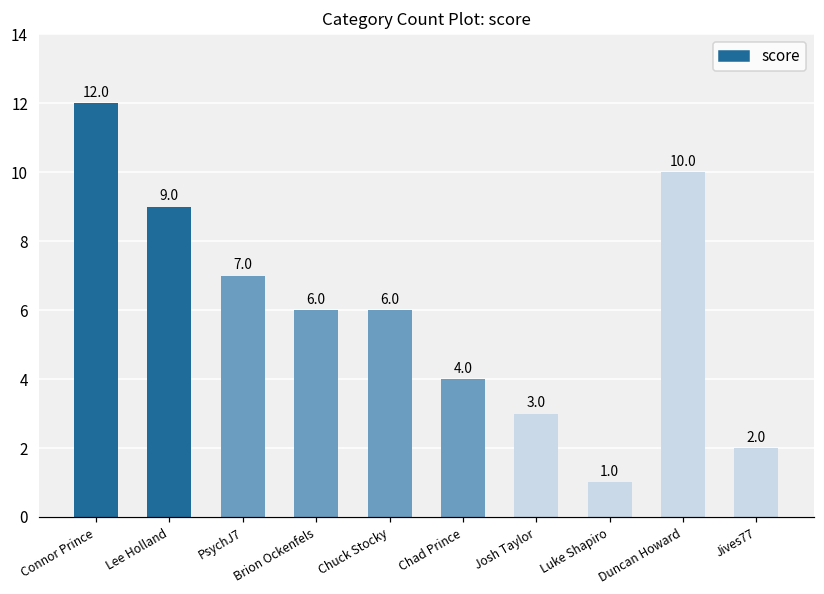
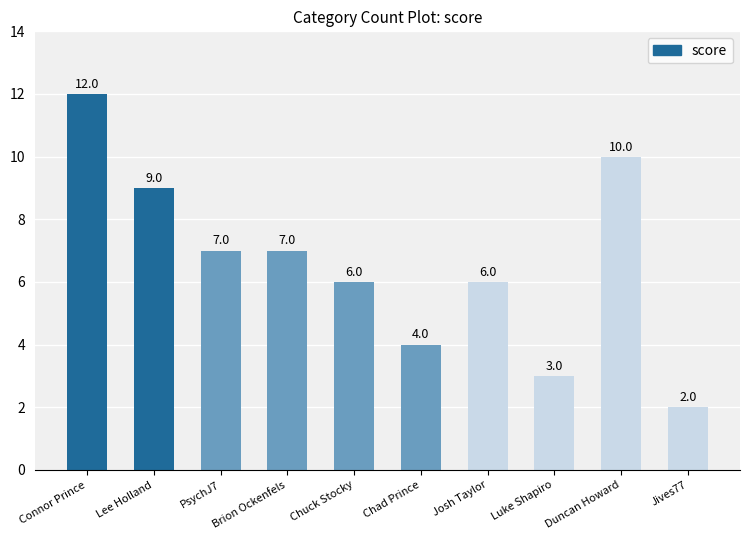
Brion Ockenfels: 6.0 -> 7.0
Josh Taylor: 3.0 -> 6.0
Luke Shapiro: 1.0 -> 3.0
